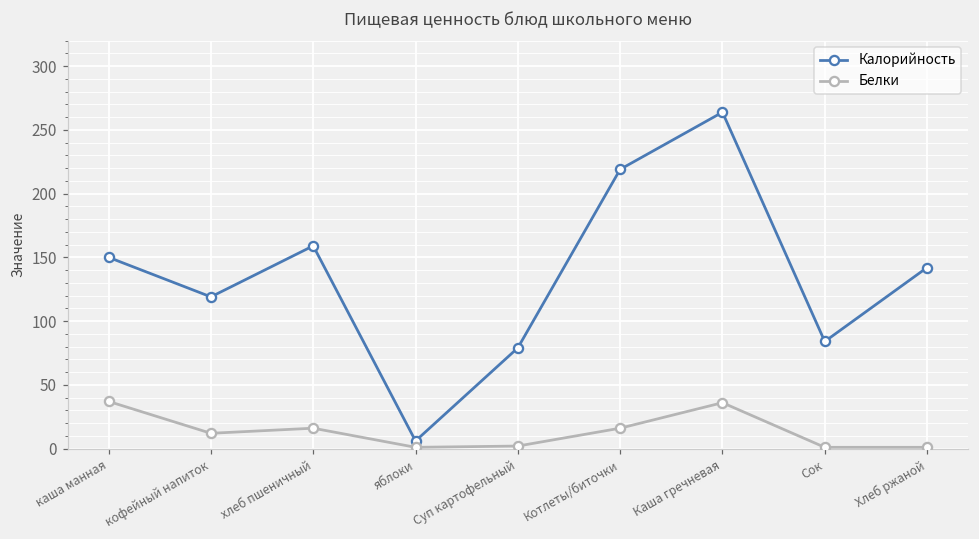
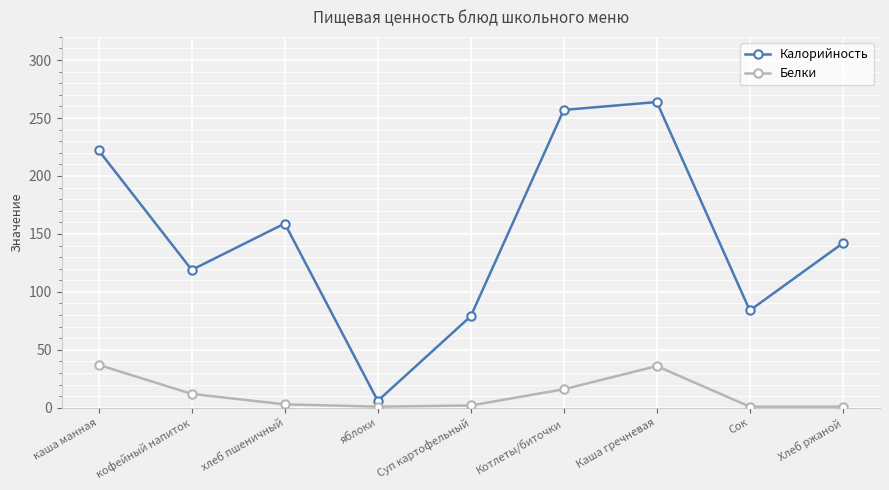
Калорийность, каша манная: 150 -> 222
Белки, хлеб пшеничный: 16 -> 3
Калорийность, Котлеты/биточки: 219 -> 257
